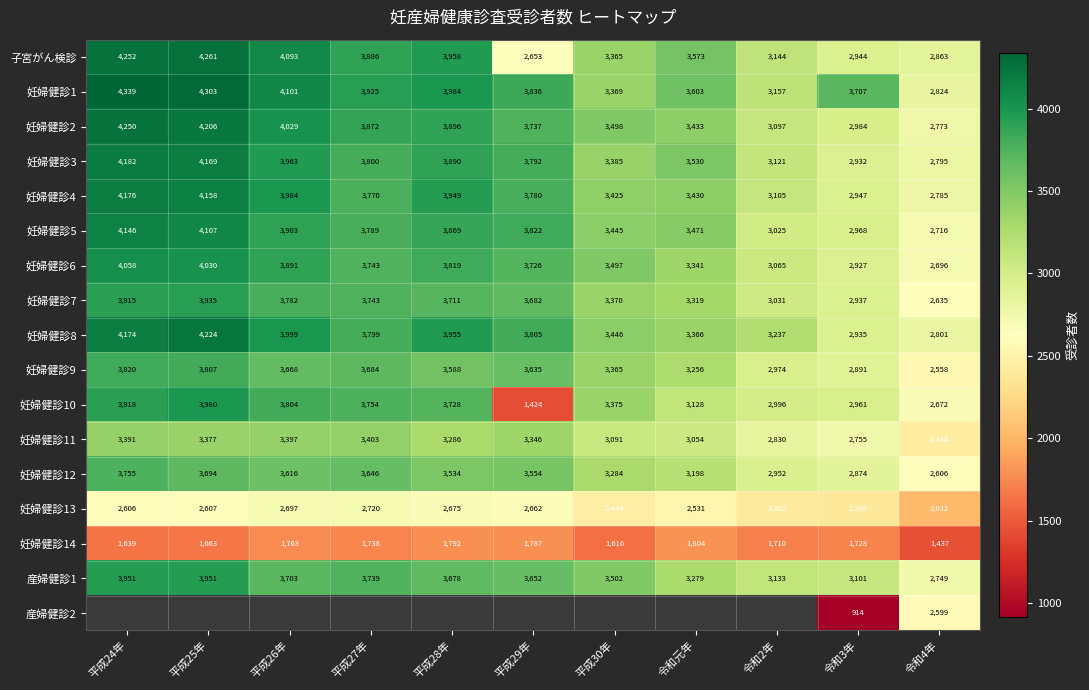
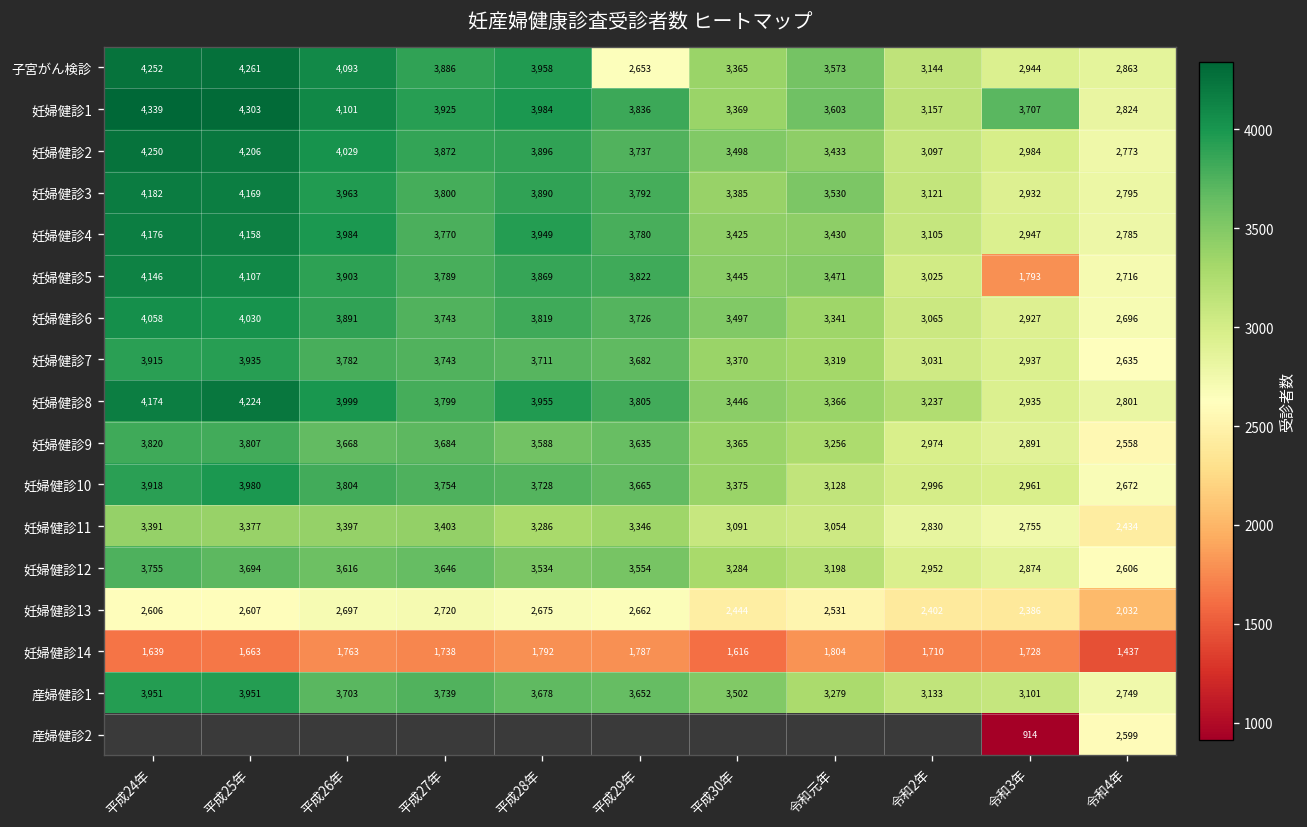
妊婦健診5, 令和3年: 2,968 -> 1,793
妊婦健診10, 平成29年: 1,424 -> 3,665
